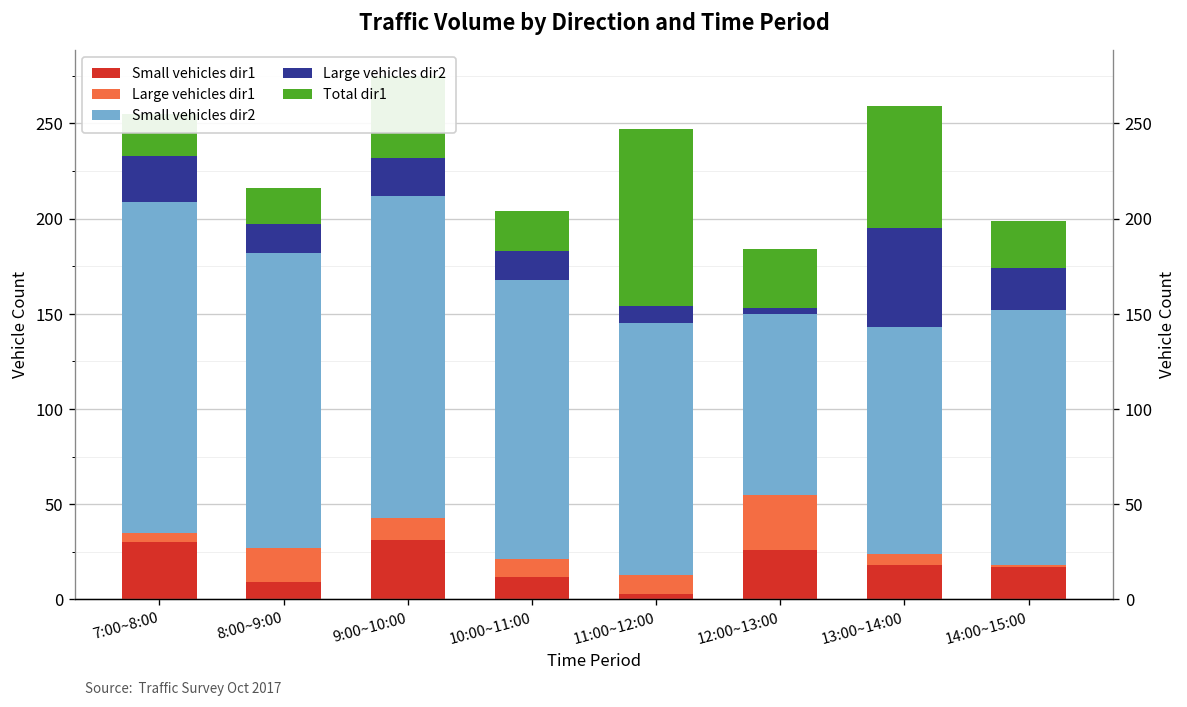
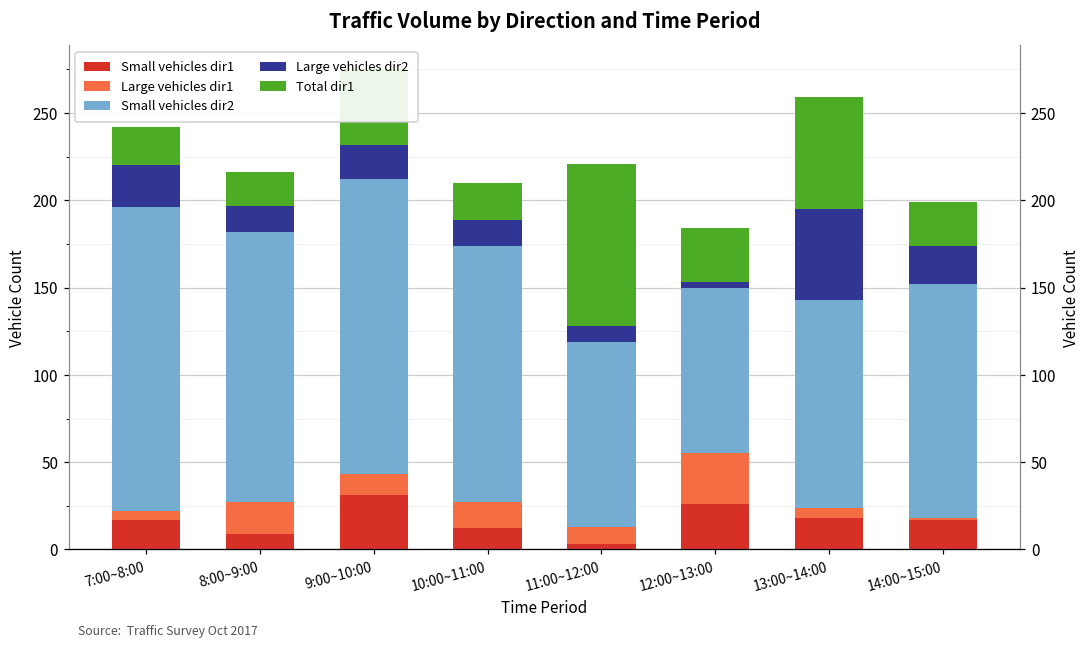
Small vehicles dir1, 7:00~8:00: 30 -> 17
Large vehicles dir1, 10:00~11:00: 9 -> 15
Small vehicles dir2, 11:00~12:00: 132 -> 106
